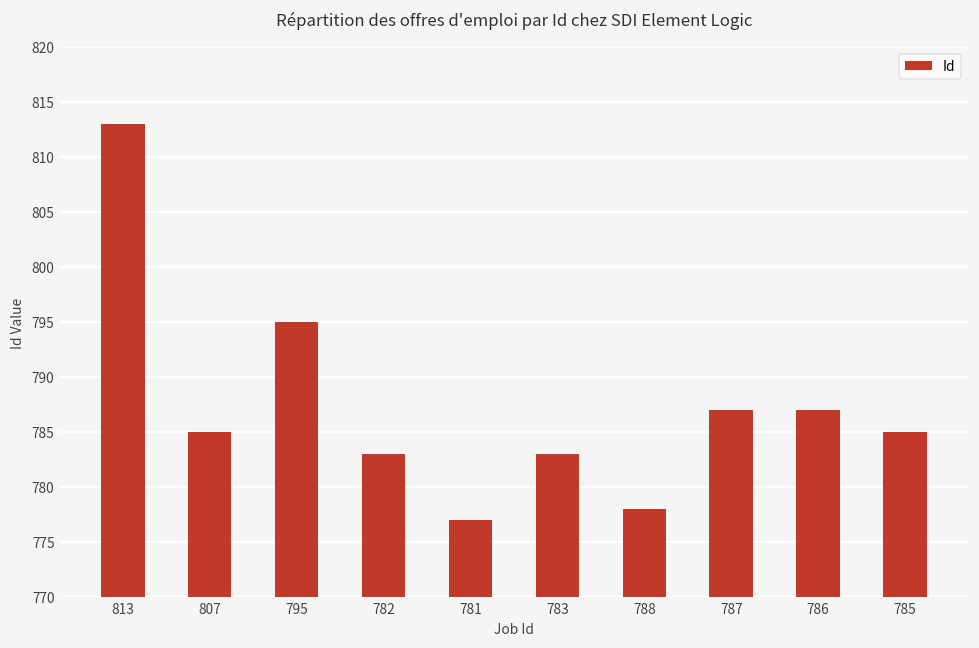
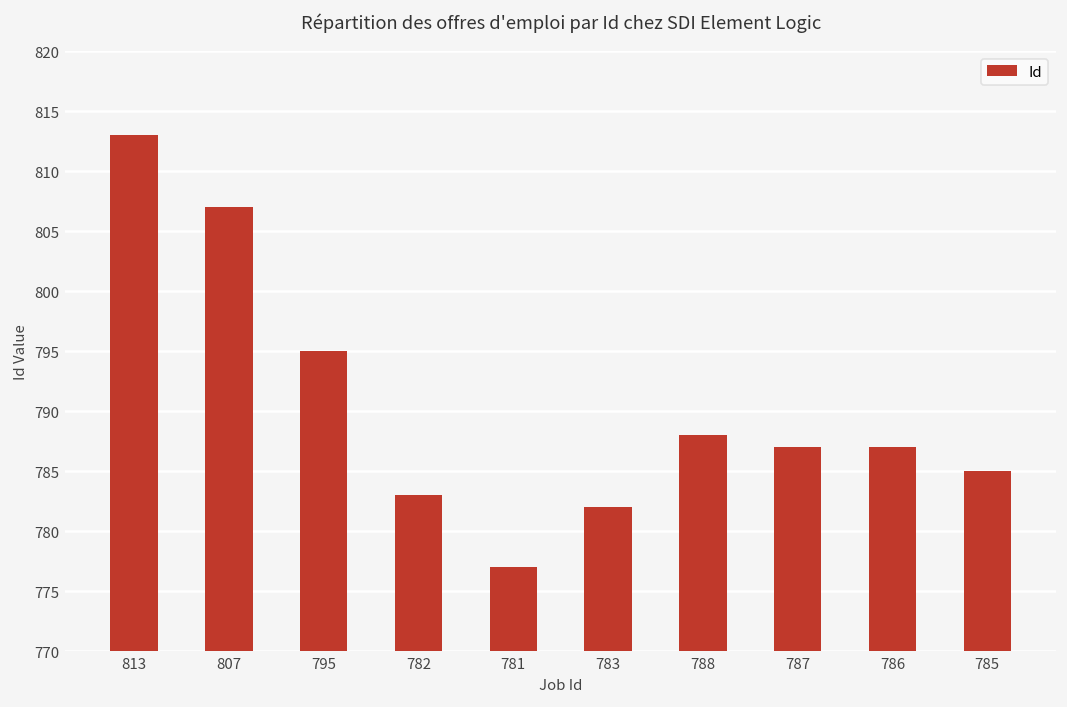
807: 785 -> 807
783: 783 -> 782
788: 778 -> 788
